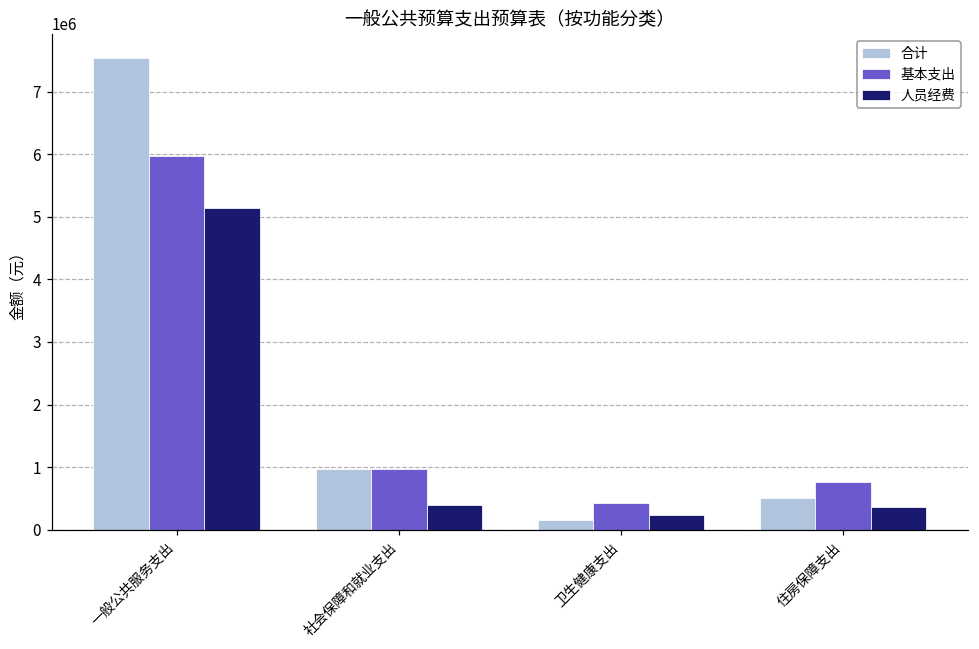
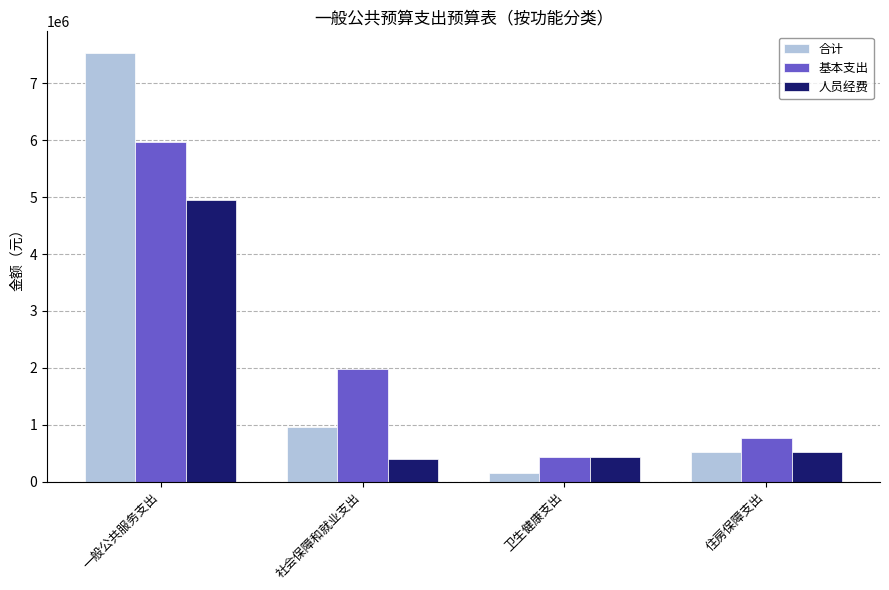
人员经费, 一般公共服务支出: 5100000 -> 4900000
基本支出, 社会保障和就业支出: 1000000 -> 2000000
人员经费, 卫生健康支出: 200000 -> 400000
人员经费, 住房保障支出: 400000 -> 500000
